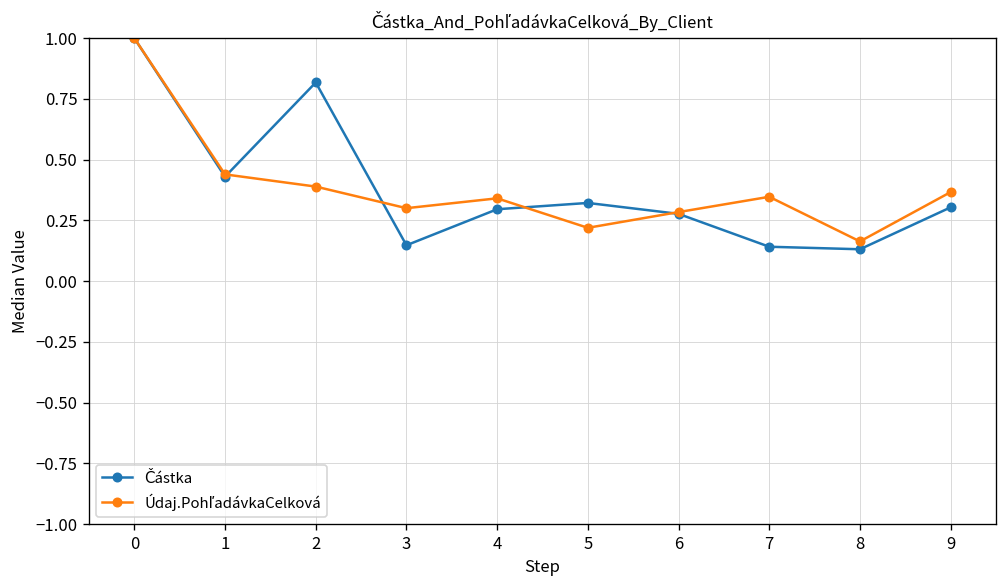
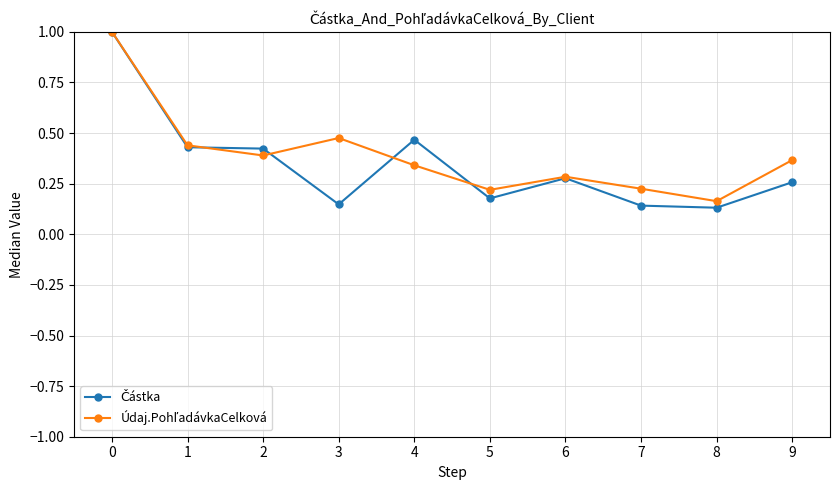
Částka, 2: 0.82 -> 0.42
Údaj.PohľadávkaCelková, 3: 0.30 -> 0.48
Částka, 4: 0.30 -> 0.47
Částka, 5: 0.32 -> 0.18
Údaj.PohľadávkaCelková, 7: 0.35 -> 0.23
Částka, 9: 0.30 -> 0.26
